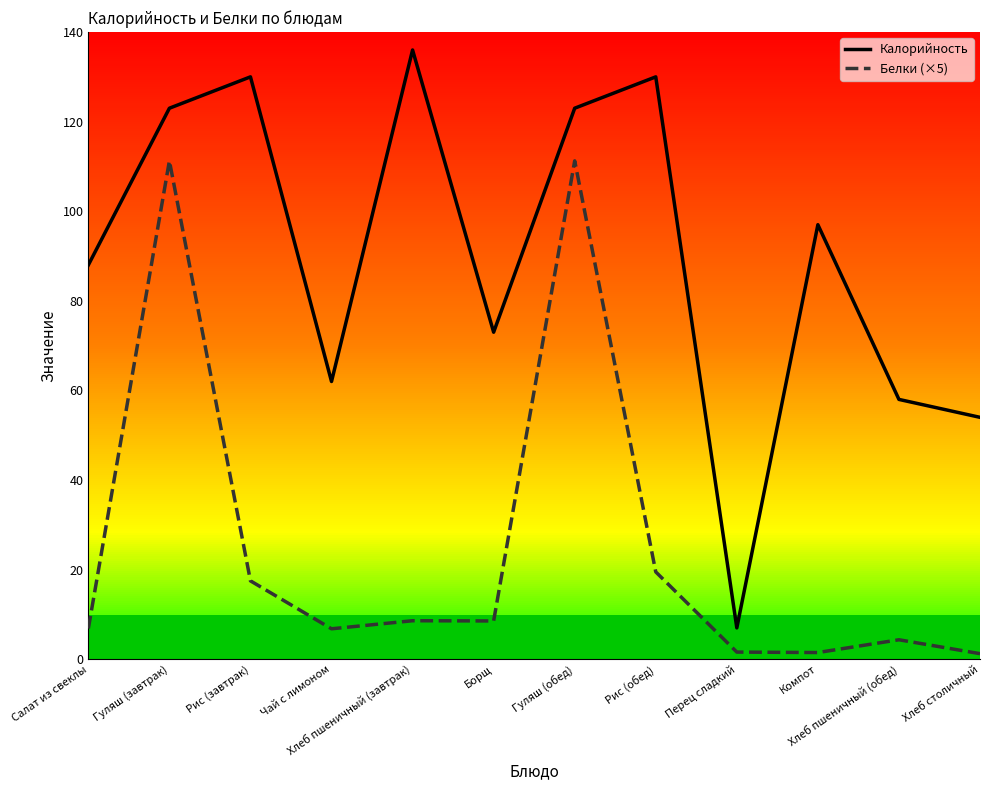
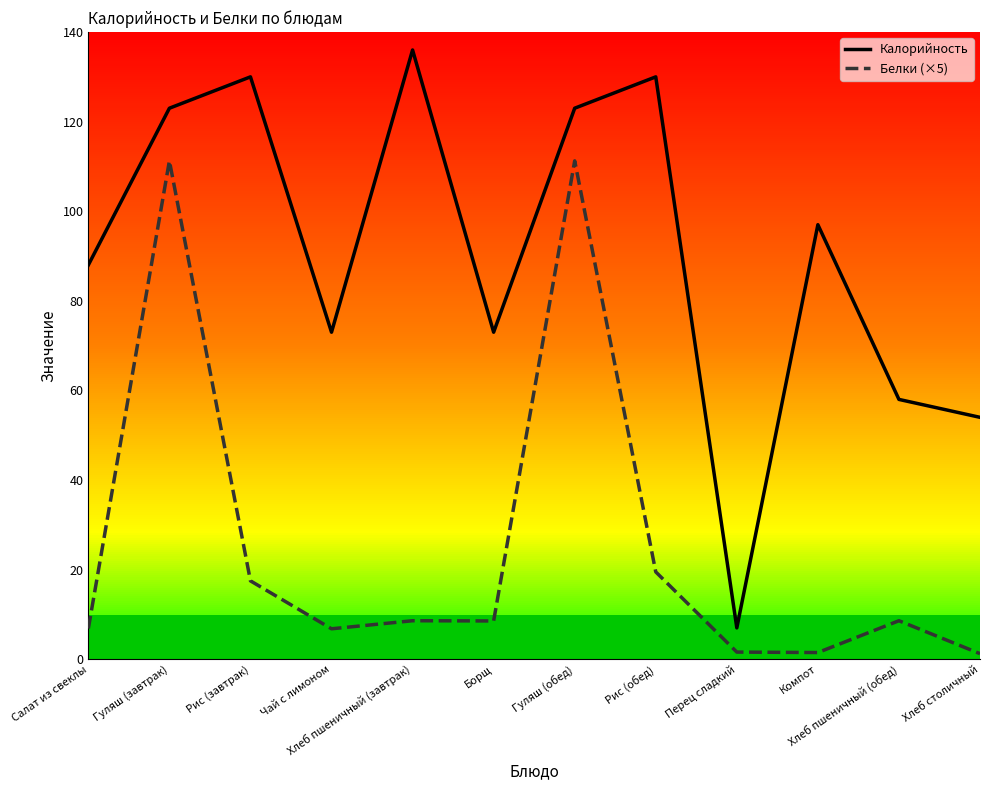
Калорийность, Чай с лимоном: 62 -> 73
Белки (×5), Хлеб пшеничный (обед): 4 -> 9
